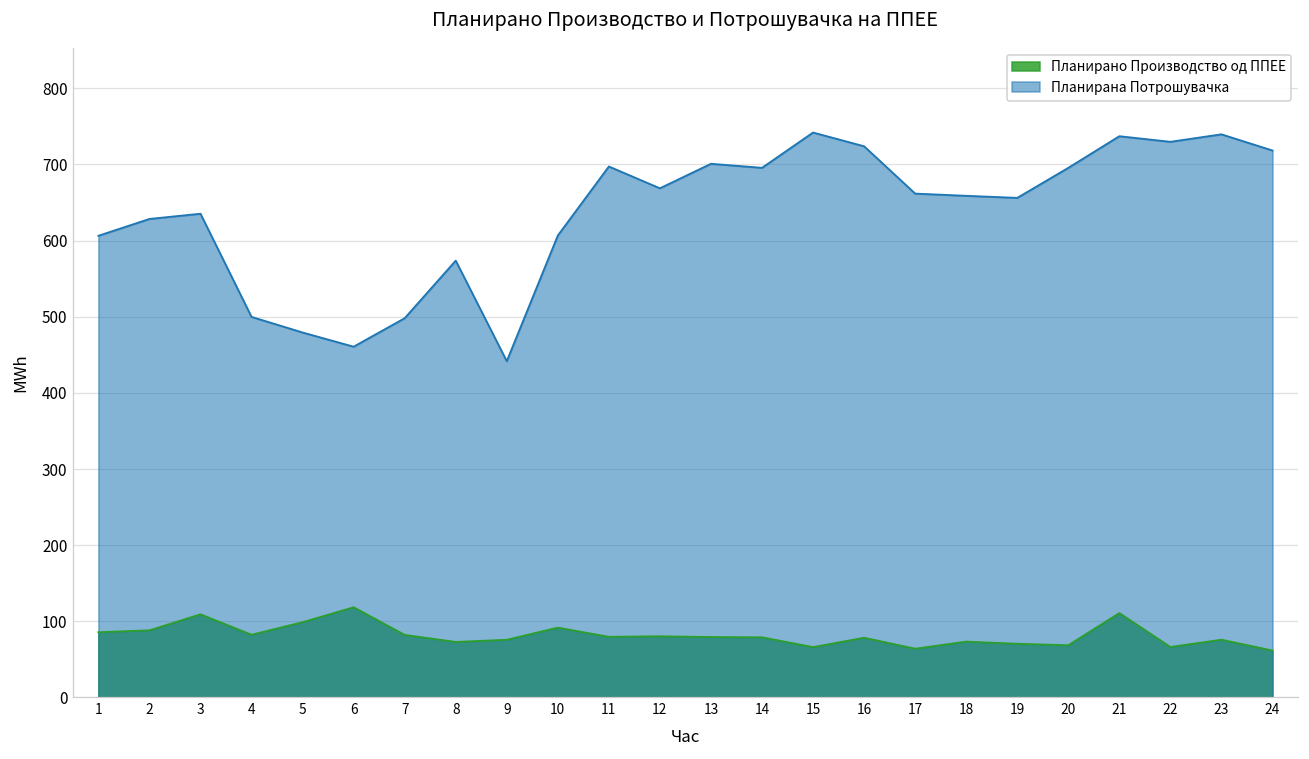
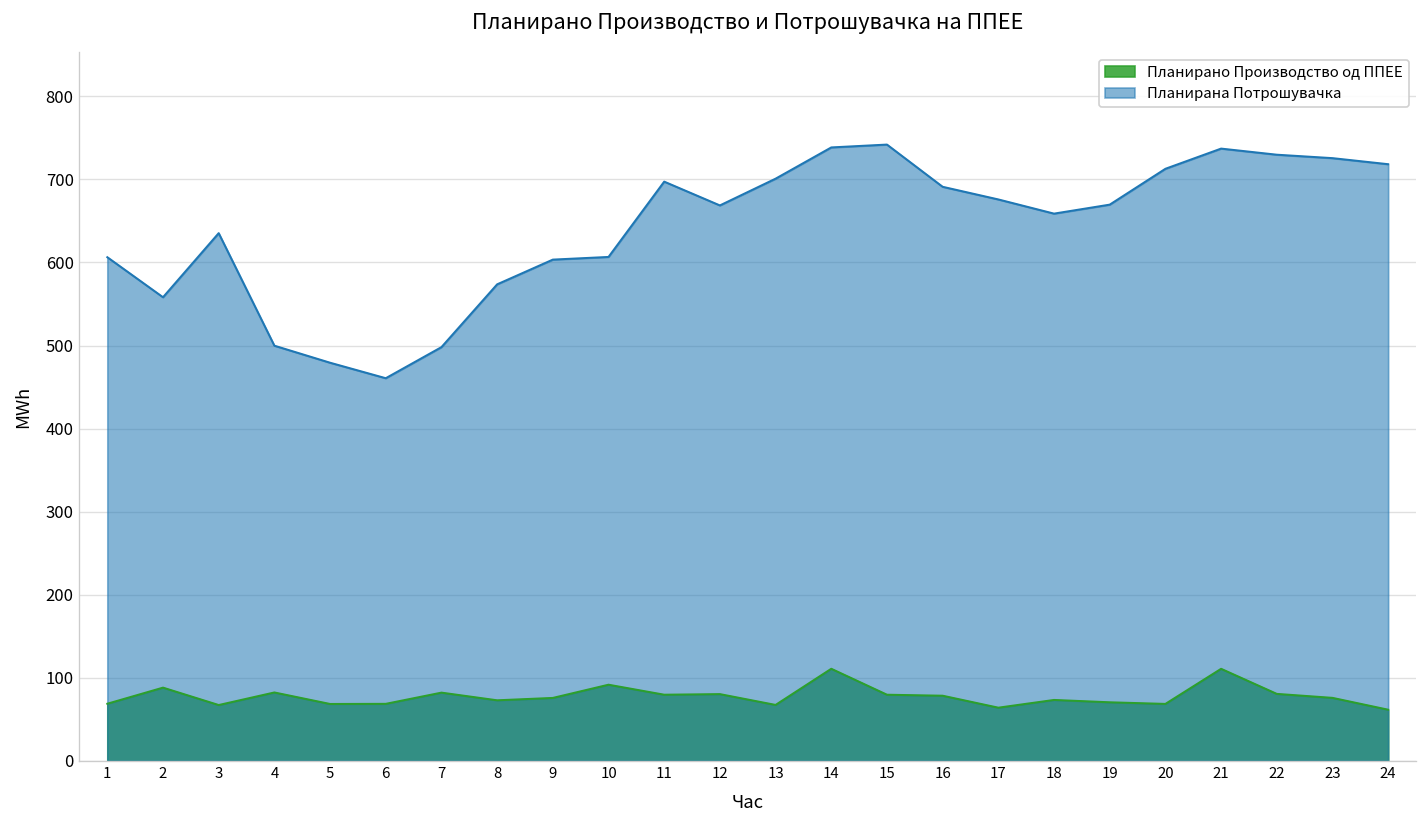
Планирано Производство од ППЕЕ, 1: 90 -> 70
Планирана Потрошувачка, 2: 630 -> 560
Планирано Производство од ППЕЕ, 3: 110 -> 70
Планирано Производство од ППЕЕ, 5: 100 -> 70
Планирано Производство од ППЕЕ, 6: 120 -> 70
Планирана Потрошувачка, 9: 440 -> 600
Планирано Производство од ППЕЕ, 13: 80 -> 70
Планирано Производство од ППЕЕ, 14: 80 -> 110
Планирана Потрошувачка, 14: 700 -> 740
Планирано Производство од ППЕЕ, 15: 70 -> 80
Планирана Потрошувачка, 16: 720 -> 690
Планирана Потрошувачка, 17: 660 -> 680
Планирана Потрошувачка, 19: 660 -> 670
Планирана Потрошувачка, 20: 700 -> 710
Планирано Производство од ППЕЕ, 22: 70 -> 80
Планирана Потрошувачка, 23: 740 -> 730
